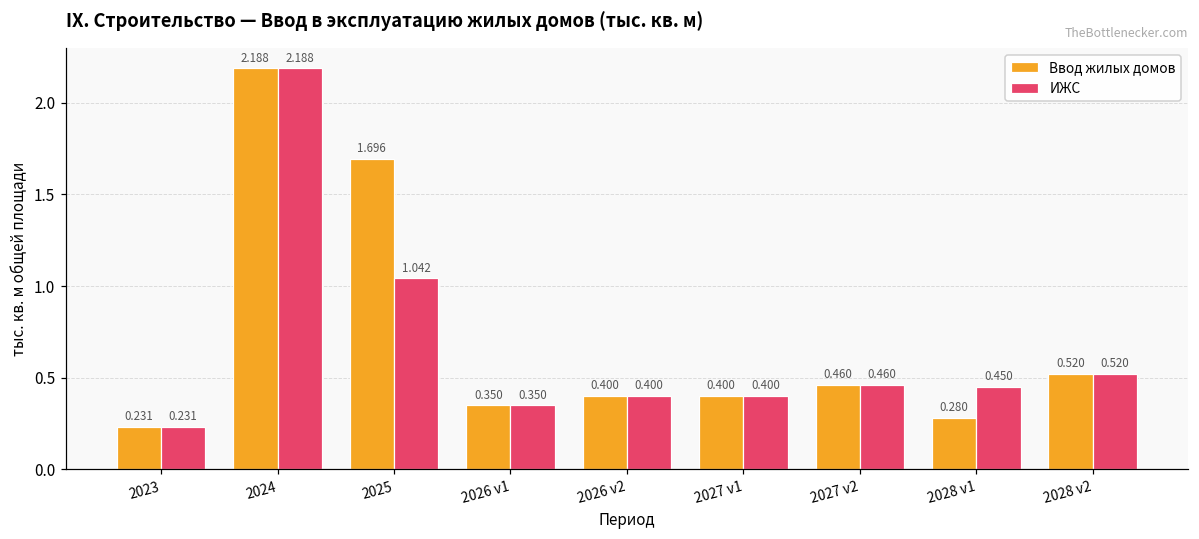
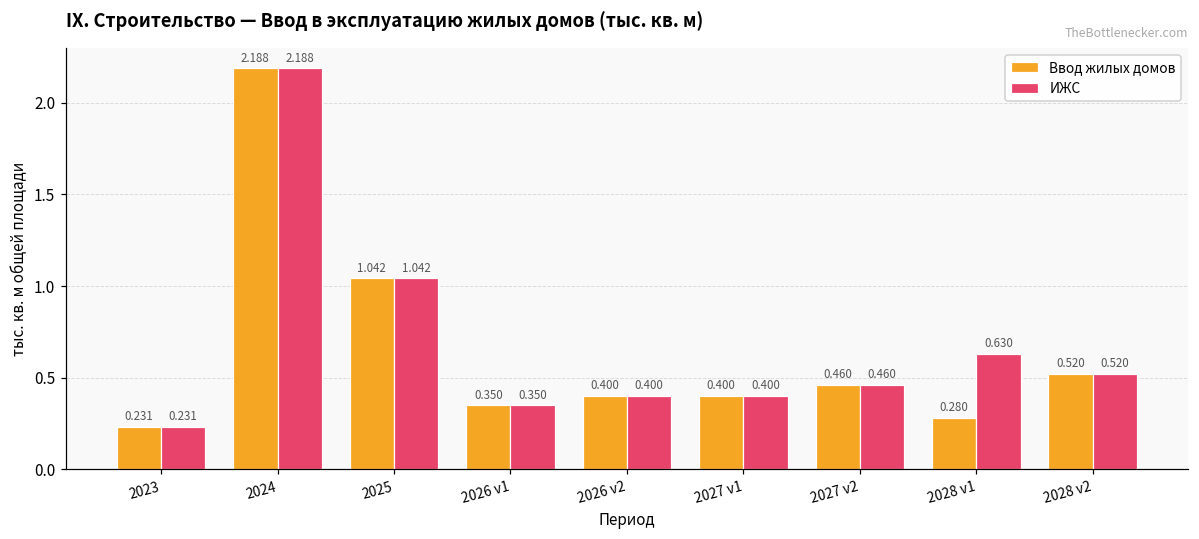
Ввод жилых домов, 2025: 1.696 -> 1.042
ИЖС, 2028 v1: 0.450 -> 0.630
